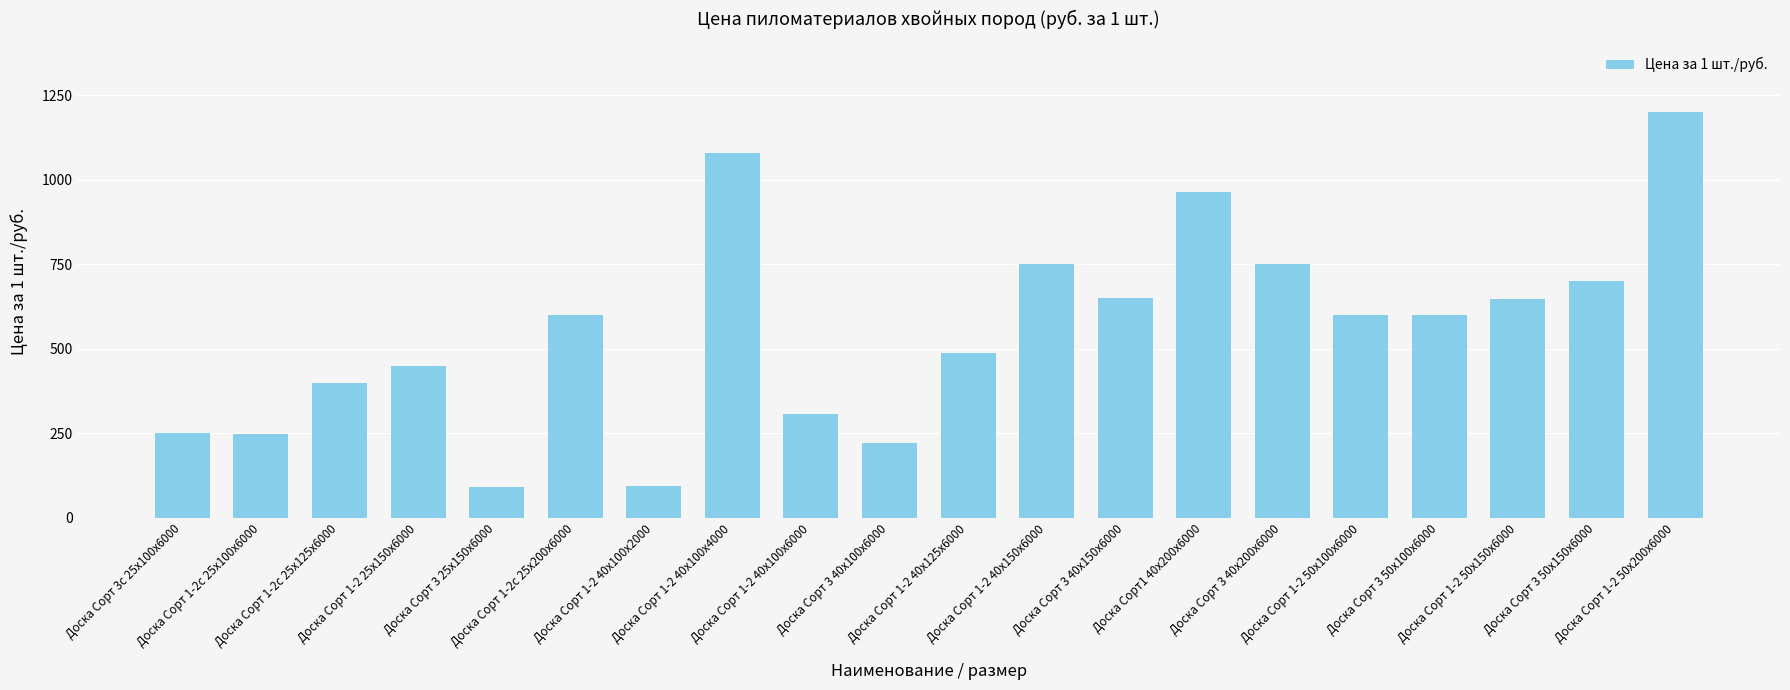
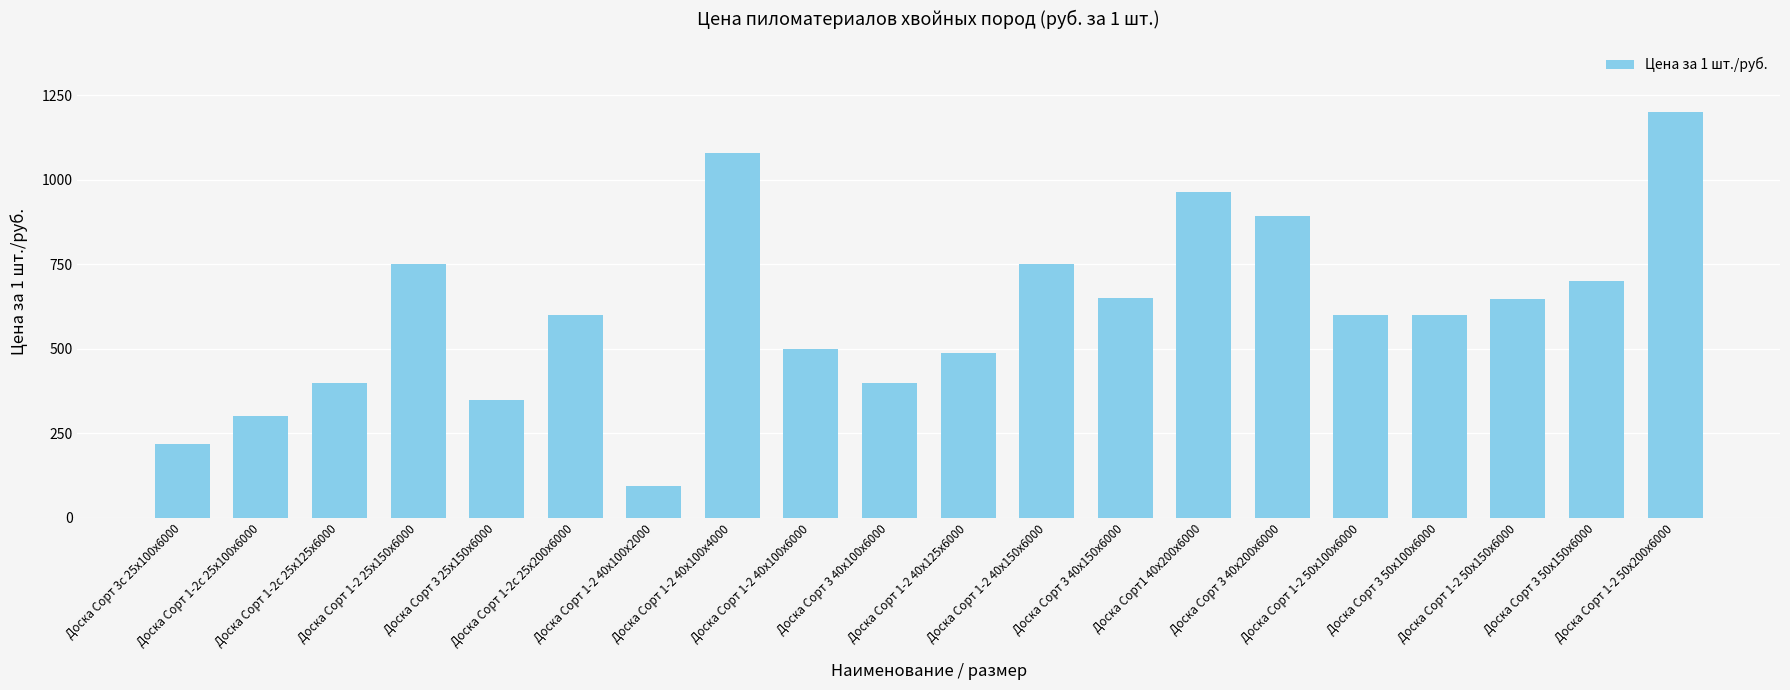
Доска Сорт 3с 25х100х6000: 250 -> 220
Доска Сорт 1-2с 25х100х6000: 250 -> 300
Доска Сорт 1-2 25х150х6000: 450 -> 750
Доска Сорт 3 25х150х6000: 90 -> 350
Доска Сорт 1-2 40х100х6000: 310 -> 500
Доска Сорт 3 40х100х6000: 220 -> 400
Доска Сорт 3 40х200х6000: 750 -> 890
